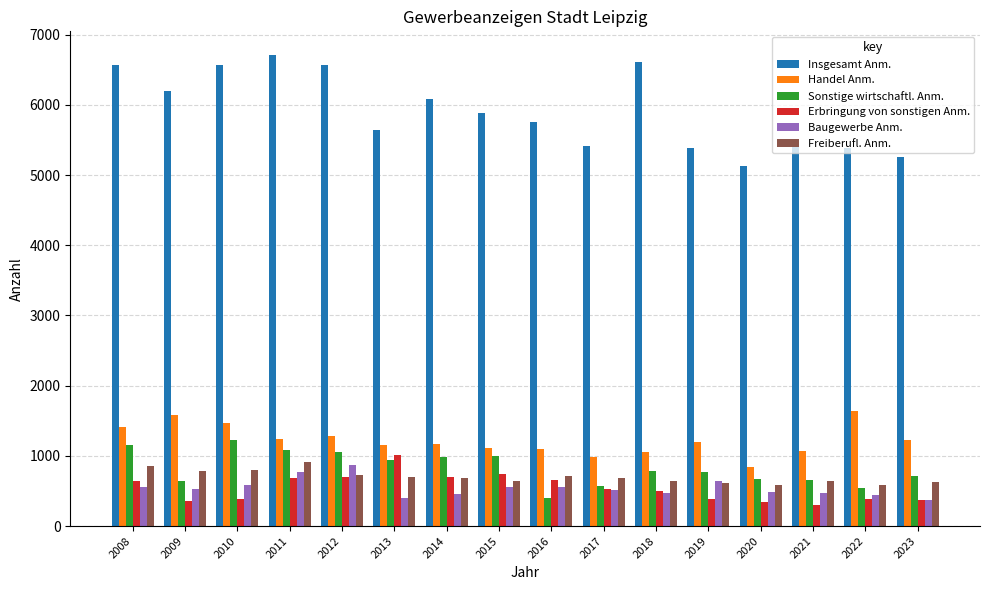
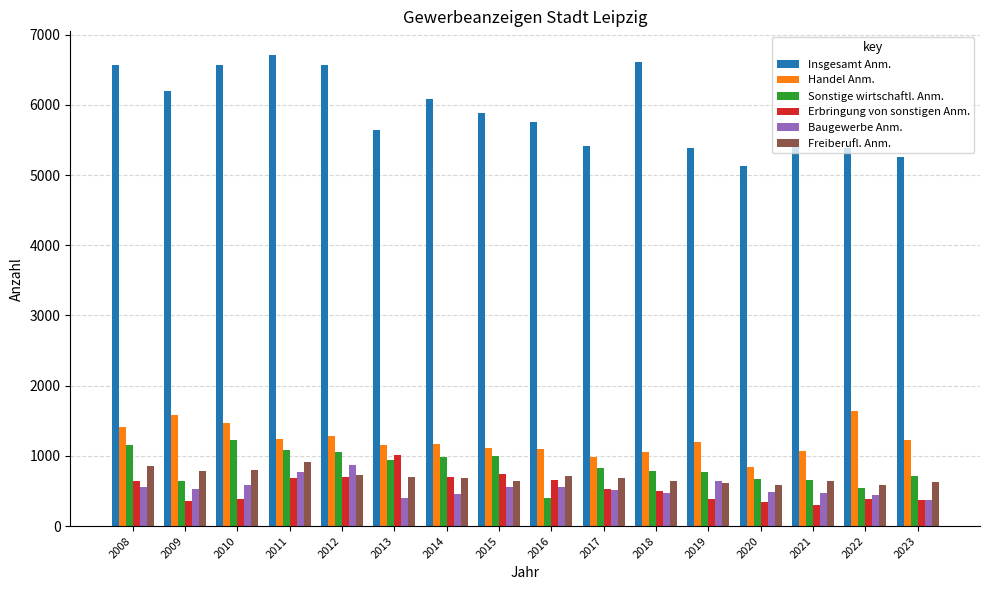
Sonstige wirtschaftl. Anm., 2017: 600 -> 800
